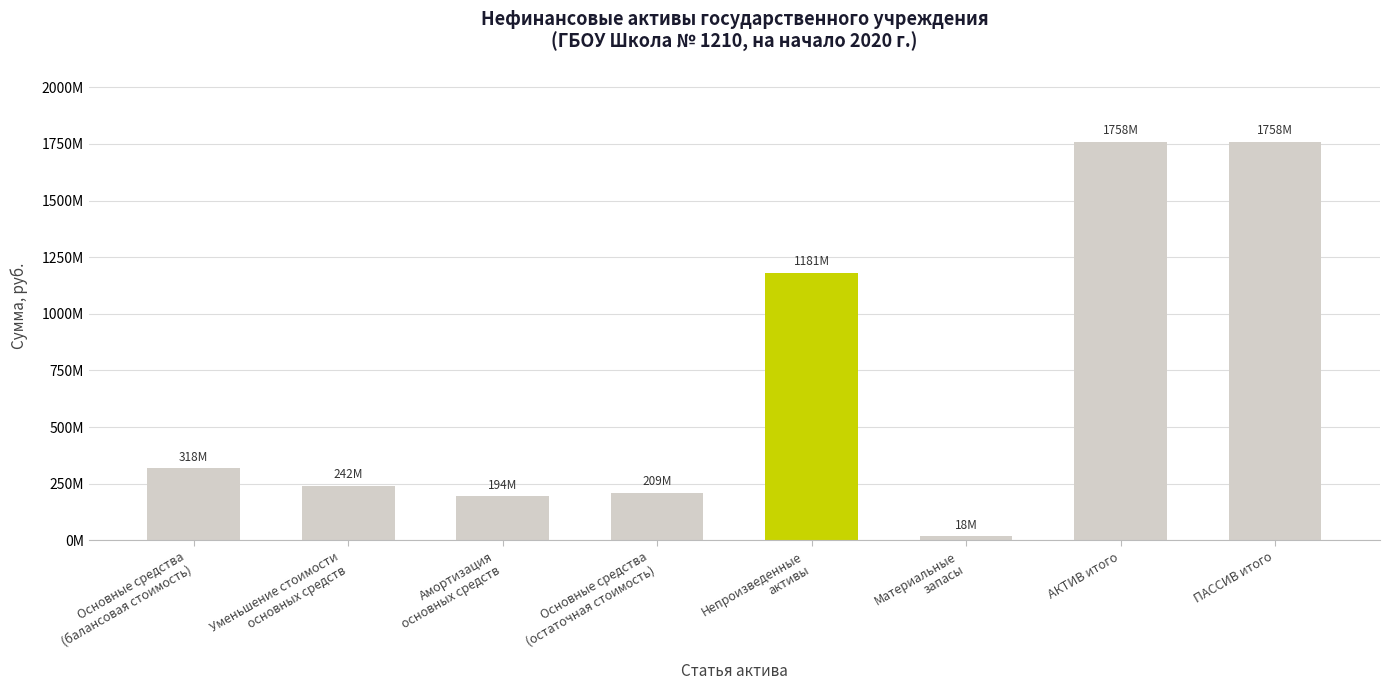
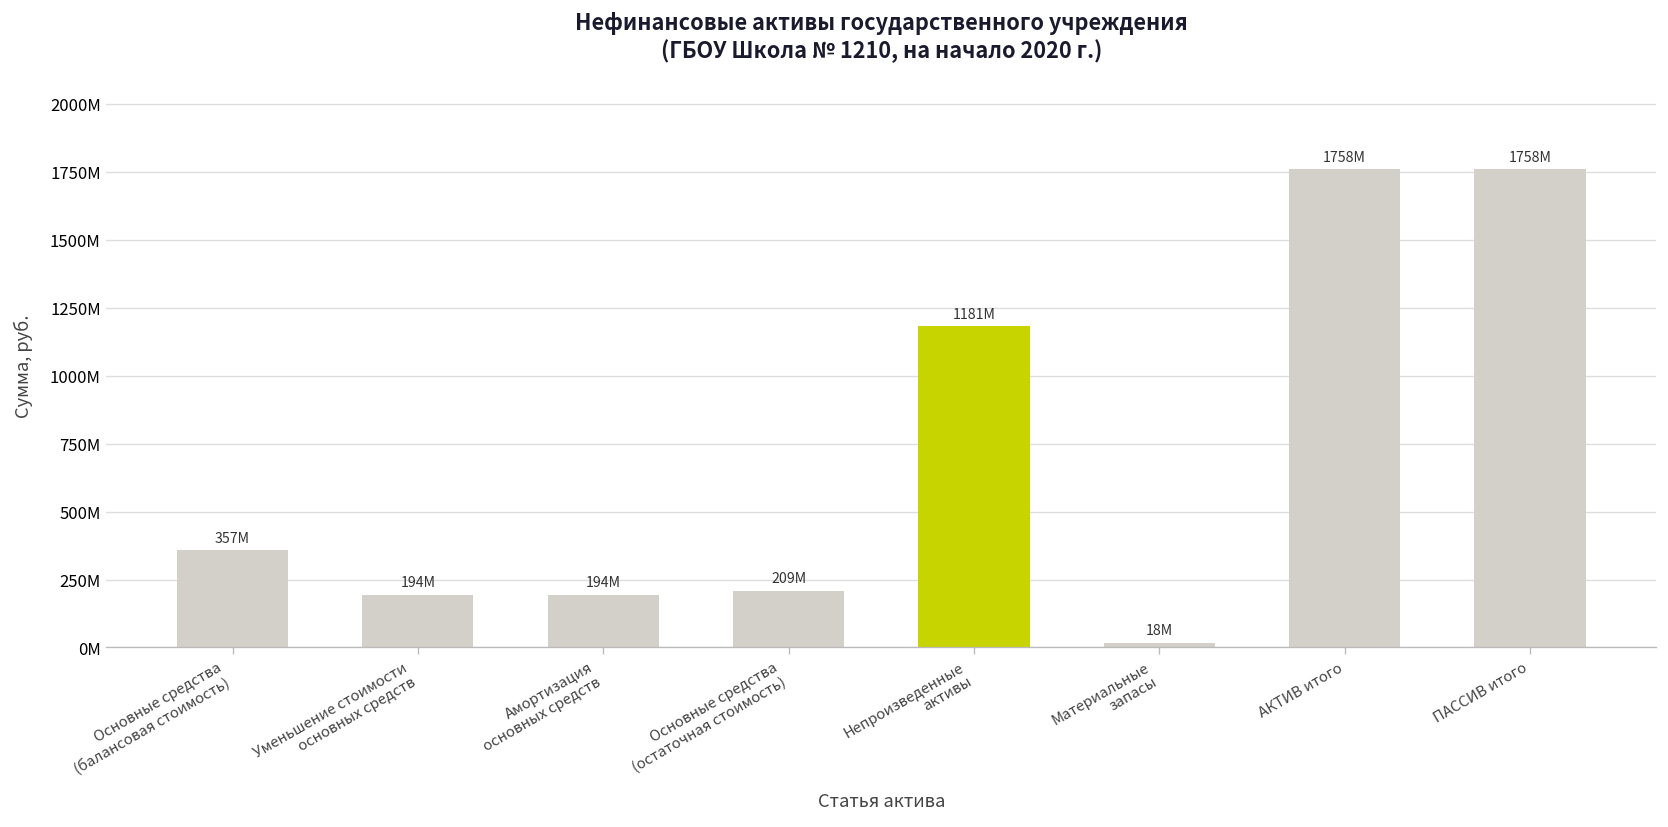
Основные средства (балансовая стоимость): 318M -> 357M
Уменьшение стоимости основных средств: 242M -> 194M
